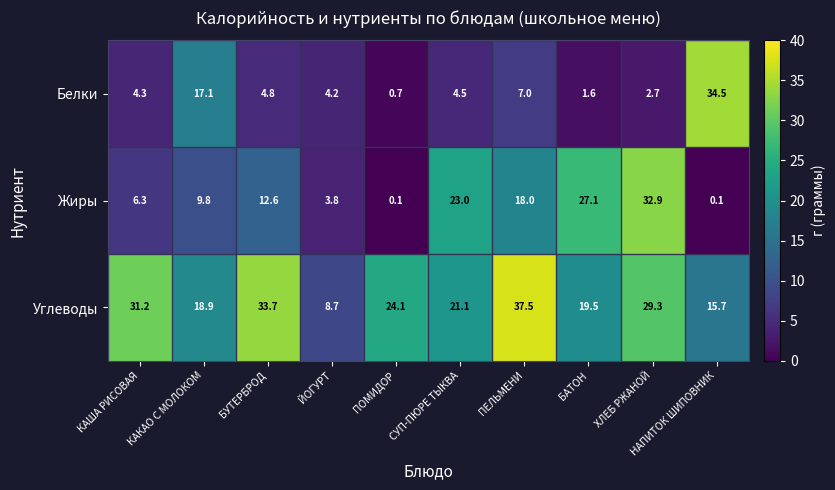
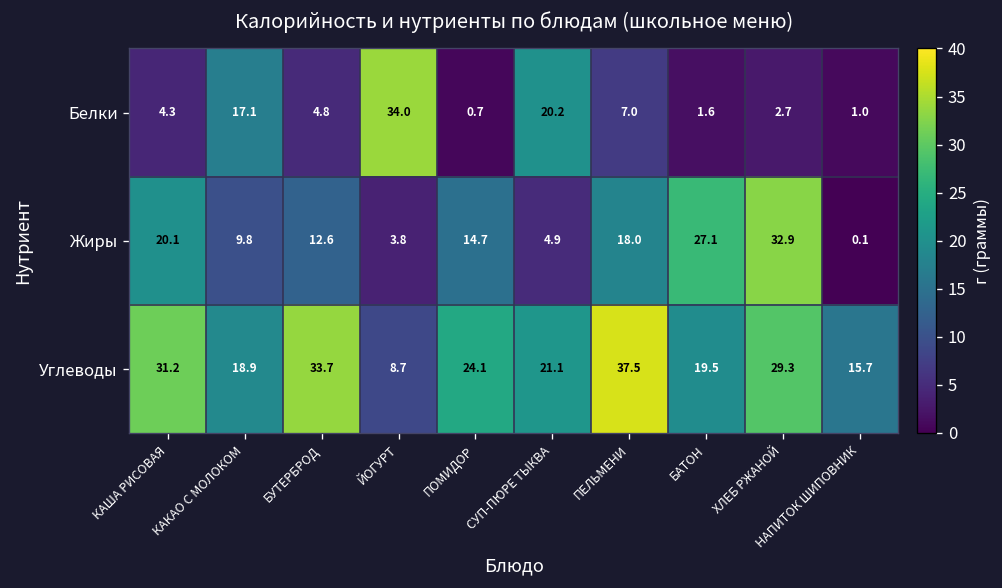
Белки, ЙОГУРТ: 4.2 -> 34.0
Белки, СУП-ПЮРЕ ТЫКВА: 4.5 -> 20.2
Белки, НАПИТОК ШИПОВНИК: 34.5 -> 1.0
Жиры, КАША РИСОВАЯ: 6.3 -> 20.1
Жиры, ПОМИДОР: 0.1 -> 14.7
Жиры, СУП-ПЮРЕ ТЫКВА: 23.0 -> 4.9
